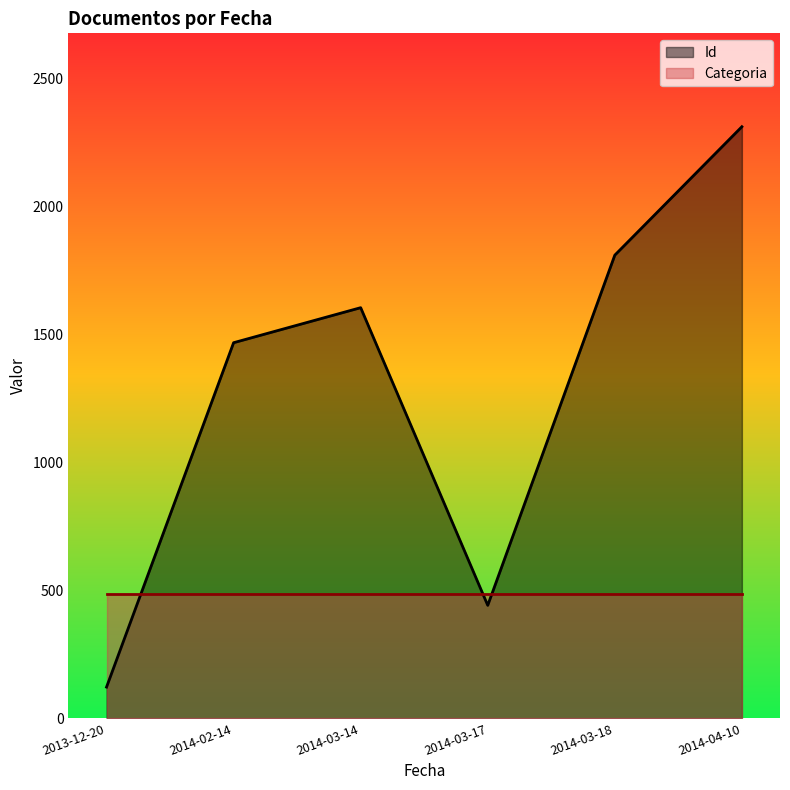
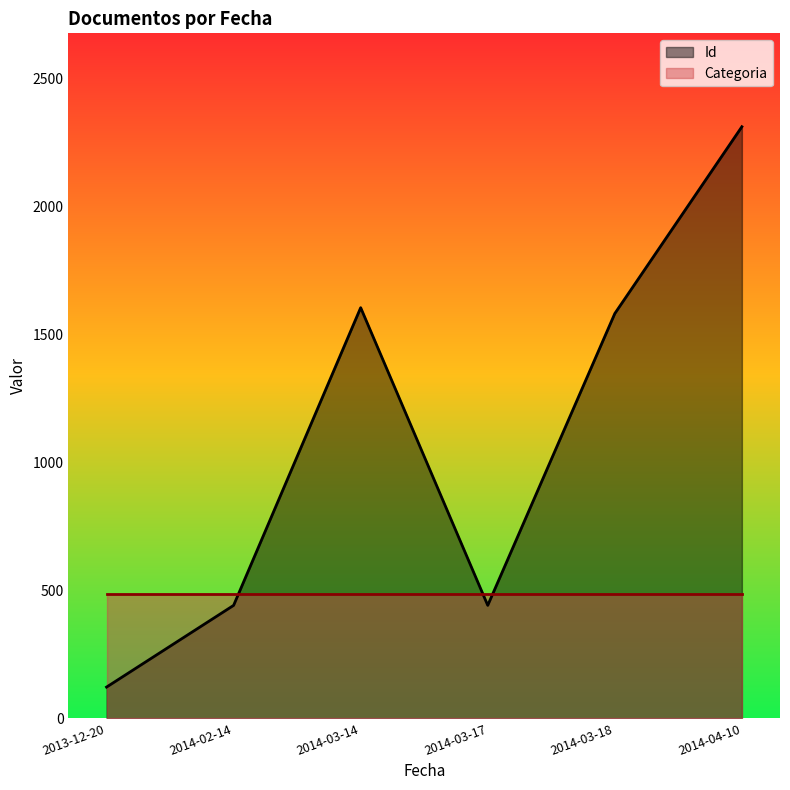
Id, 2014-02-14: 1470 -> 440
Id, 2014-03-18: 1810 -> 1580
